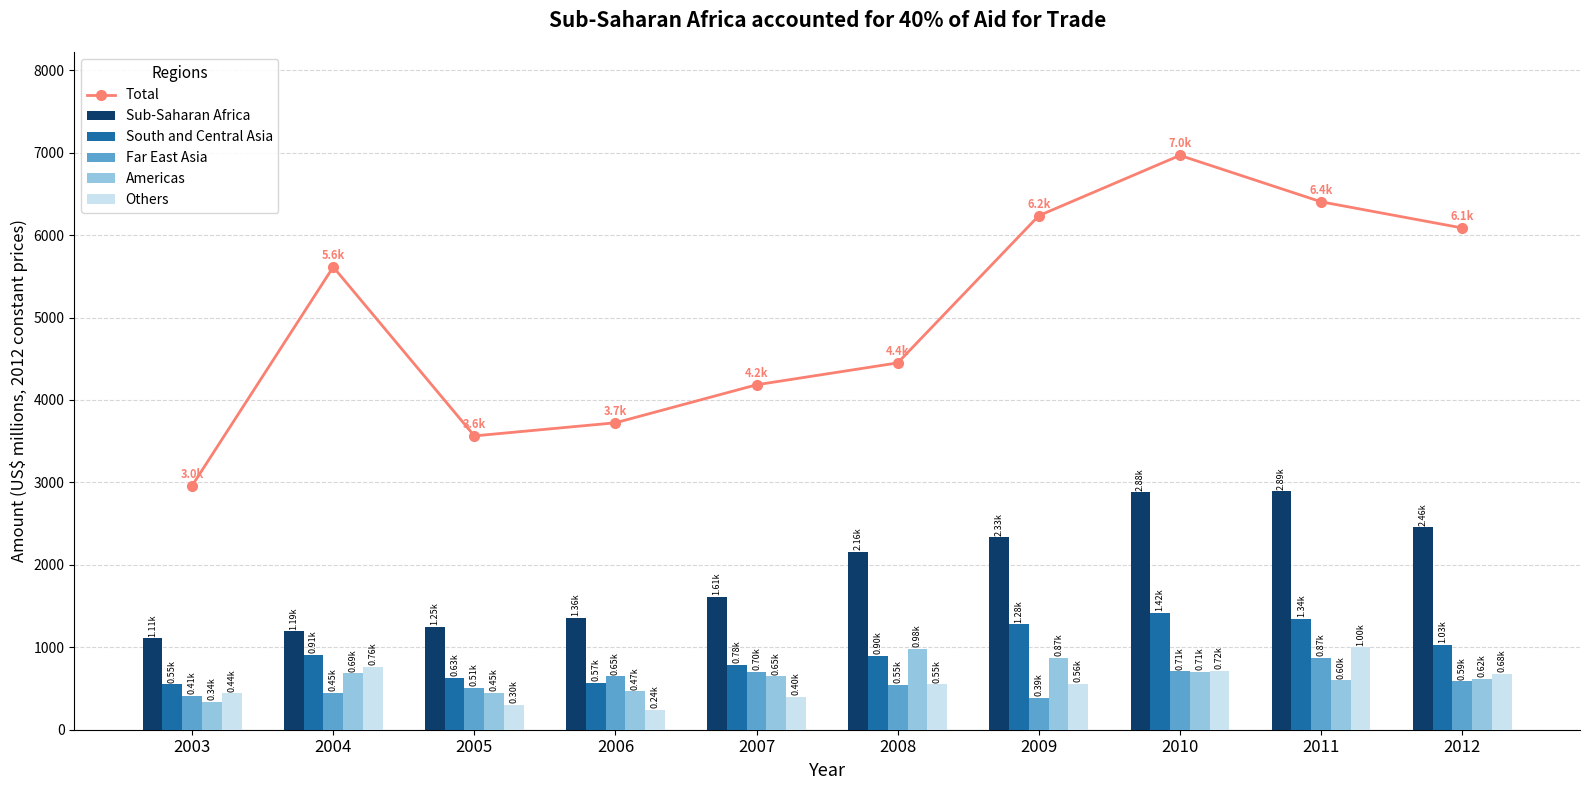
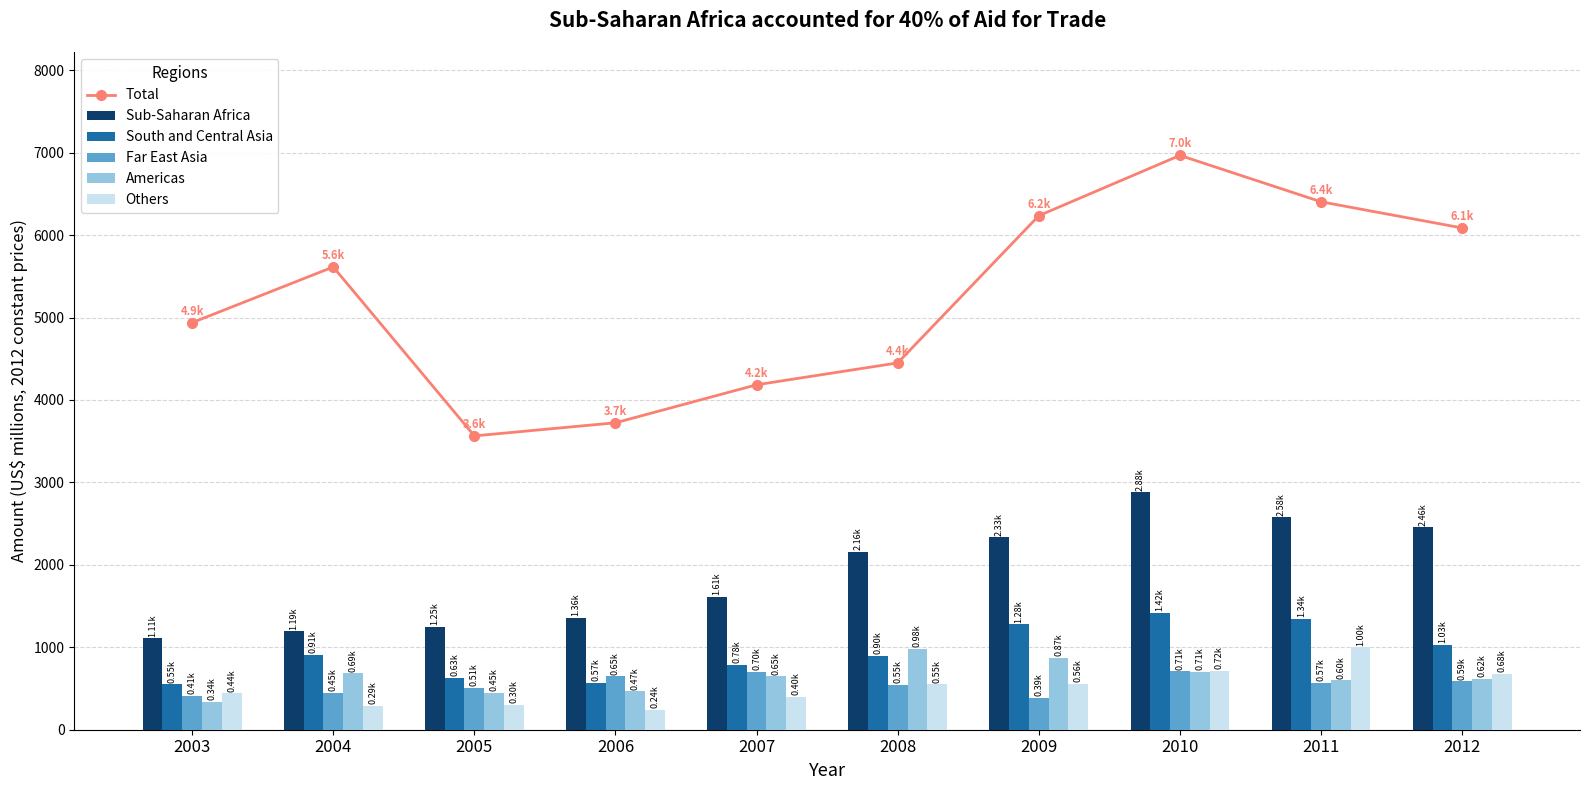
Total, 2003: 3.0k -> 4.9k
Others, 2004: 0.76k -> 0.29k
Sub-Saharan Africa, 2011: 2.89k -> 2.58k
Far East Asia, 2011: 0.87k -> 0.57k
